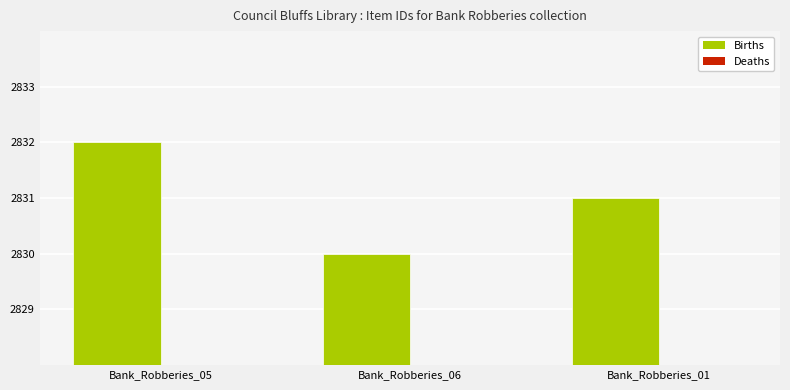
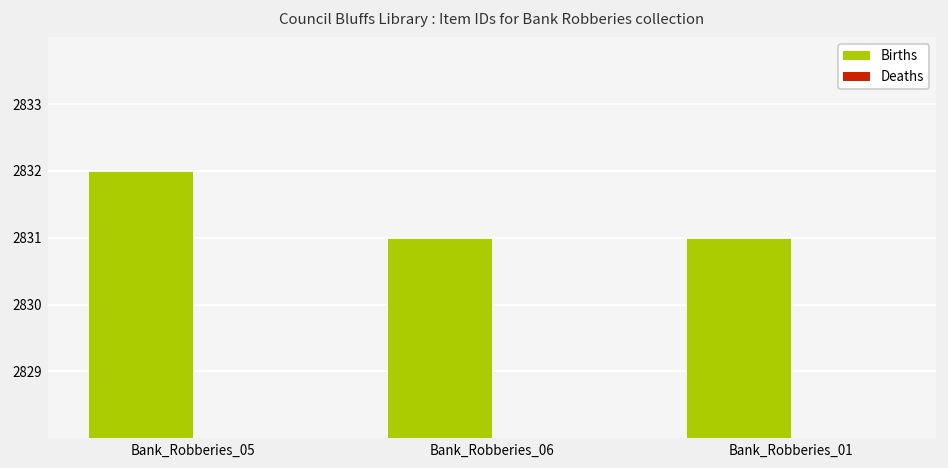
Births, Bank_Robberies_06: 2830 -> 2831
